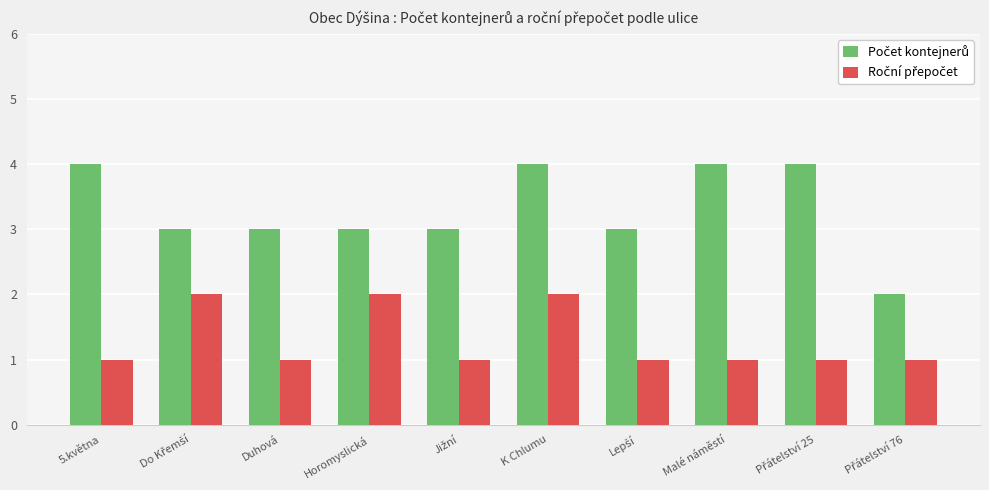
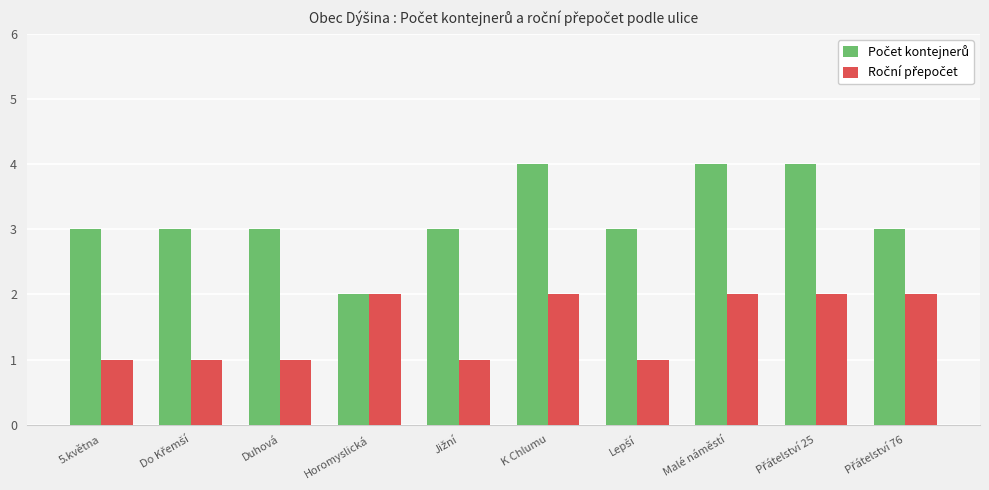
Počet kontejnerů, 5.května: 4 -> 3
Roční přepočet, Do Křemší: 2 -> 1
Počet kontejnerů, Horomyslická: 3 -> 2
Roční přepočet, Malé náměstí: 1 -> 2
Roční přepočet, Přátelství 25: 1 -> 2
Počet kontejnerů, Přátelství 76: 2 -> 3
Roční přepočet, Přátelství 76: 1 -> 2
